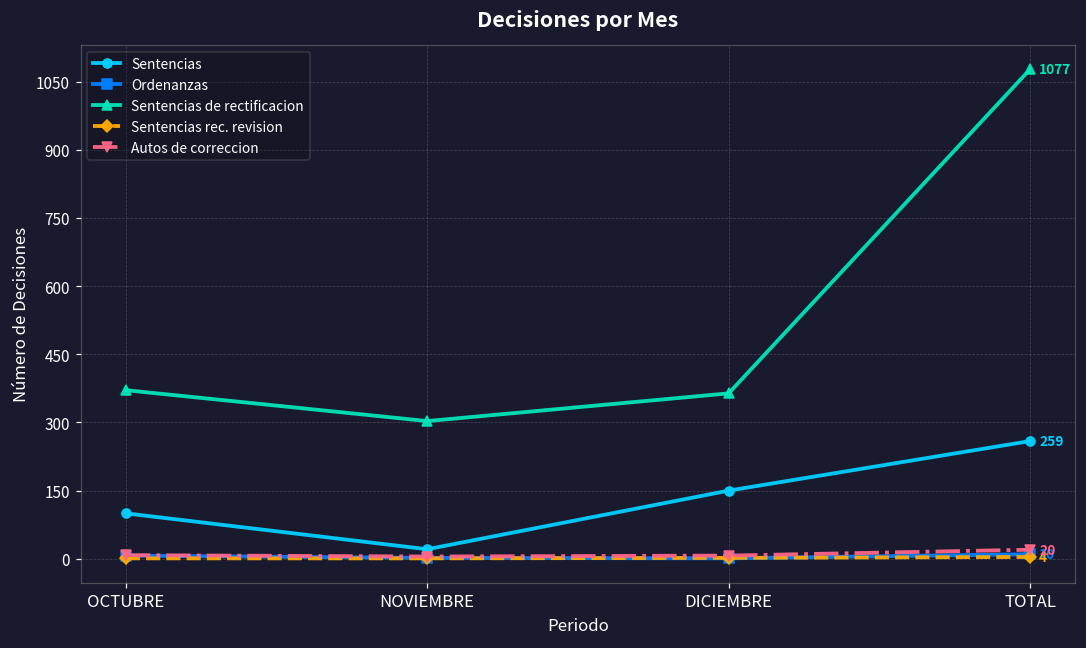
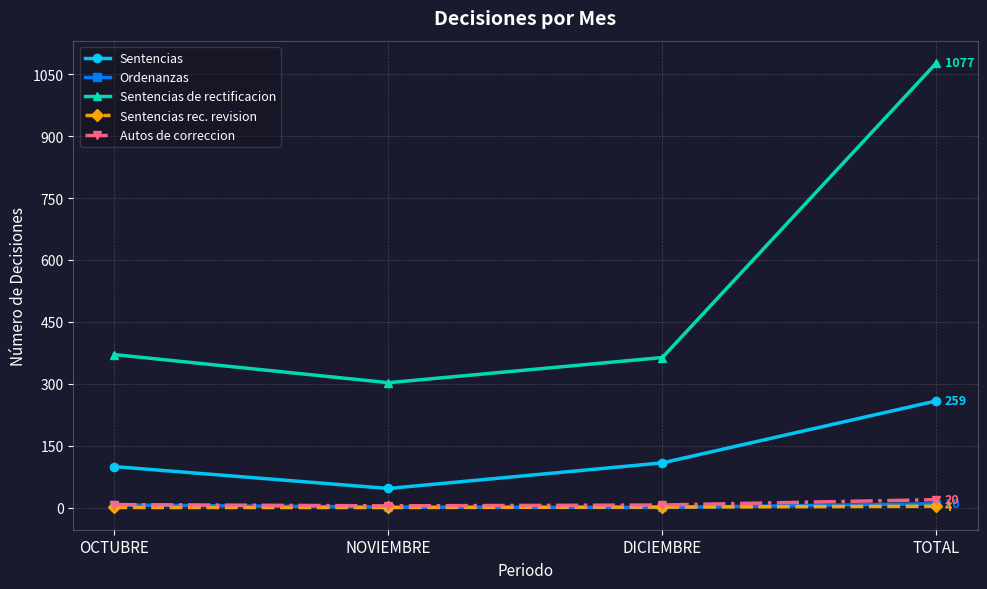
Sentencias, NOVIEMBRE: 20 -> 50
Sentencias, DICIEMBRE: 150 -> 110
